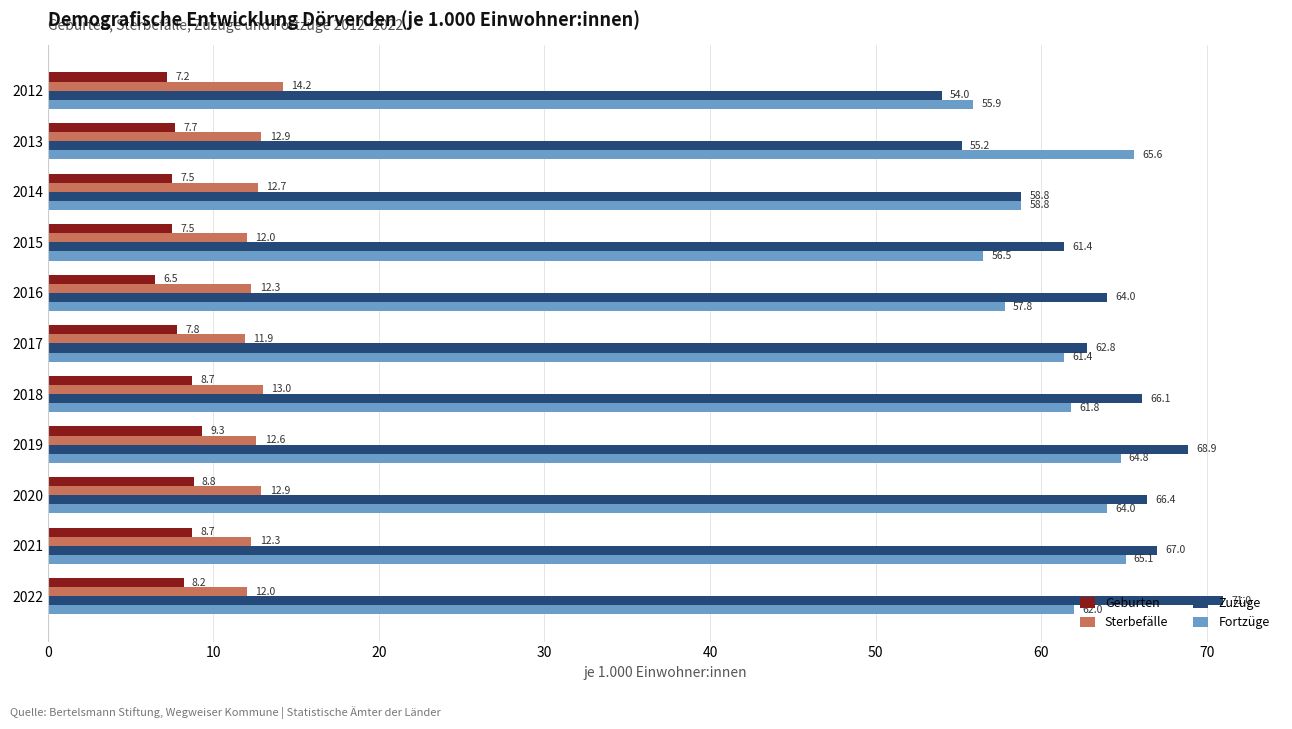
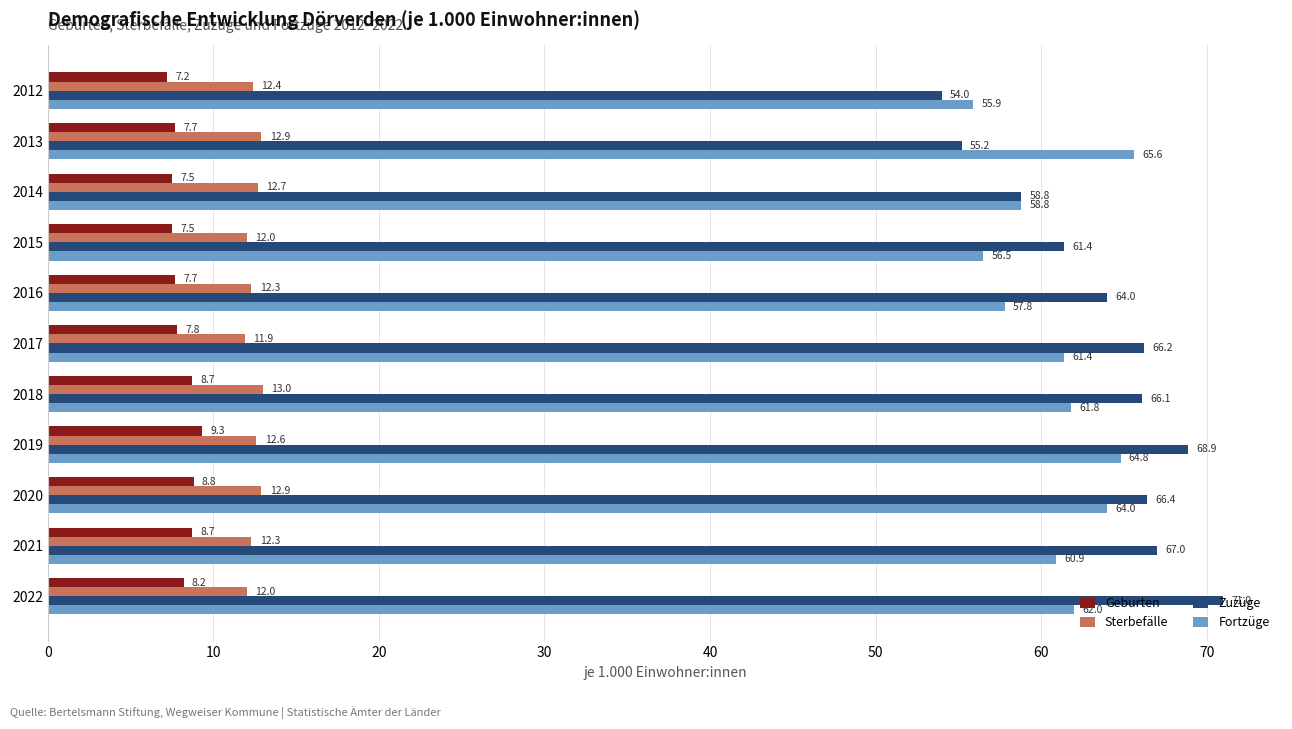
Sterbefälle, 2012: 14.2 -> 12.4
Geburten, 2016: 6.5 -> 7.7
Zuzüge, 2017: 62.8 -> 66.2
Fortzüge, 2021: 65.1 -> 60.9
